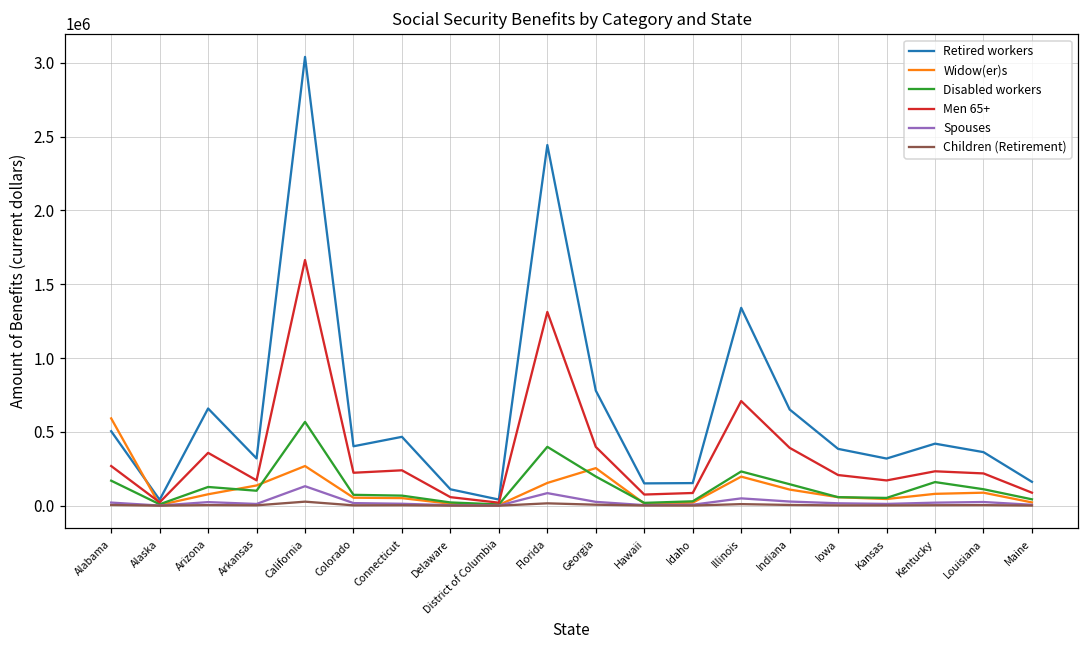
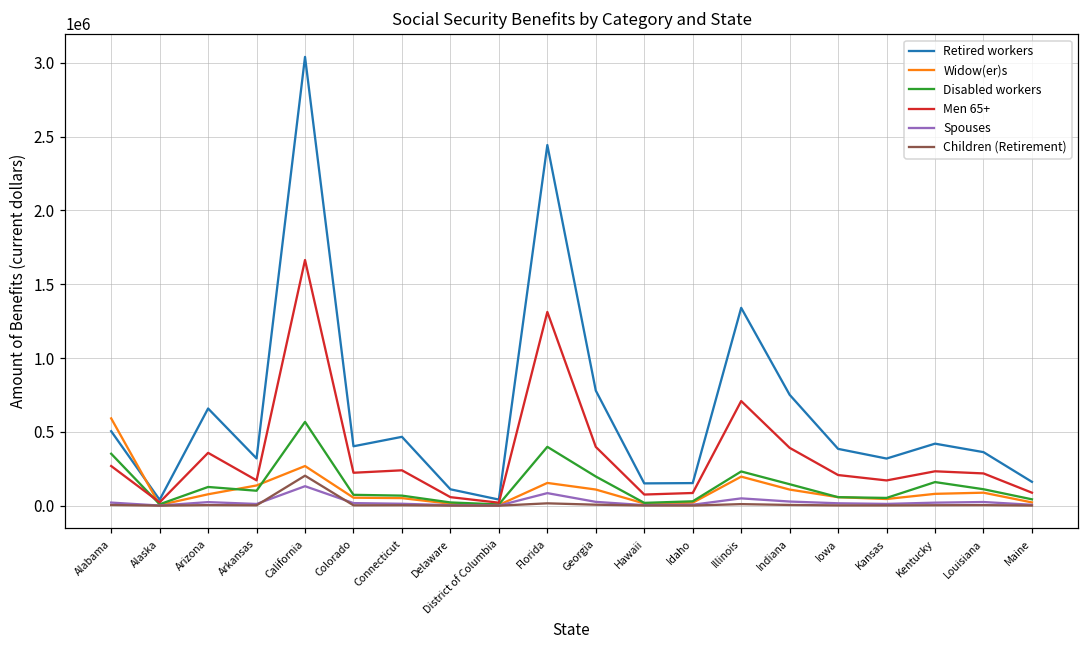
Disabled workers, Alabama: 170000 -> 350000
Children (Retirement), California: 30000 -> 200000
Widow(er)s, Georgia: 250000 -> 110000
Retired workers, Indiana: 650000 -> 750000
